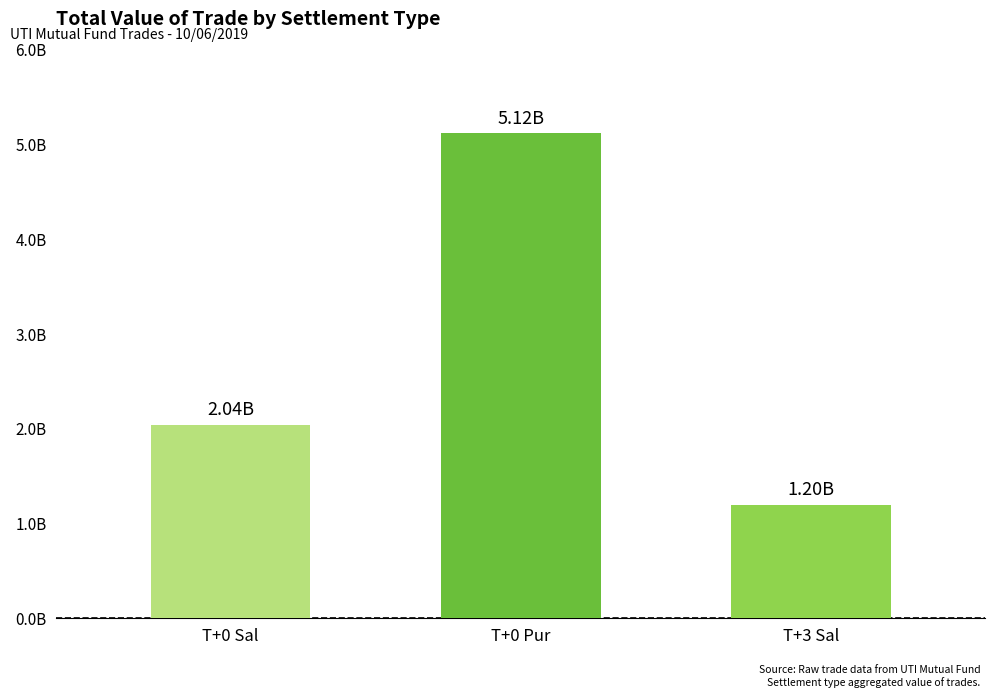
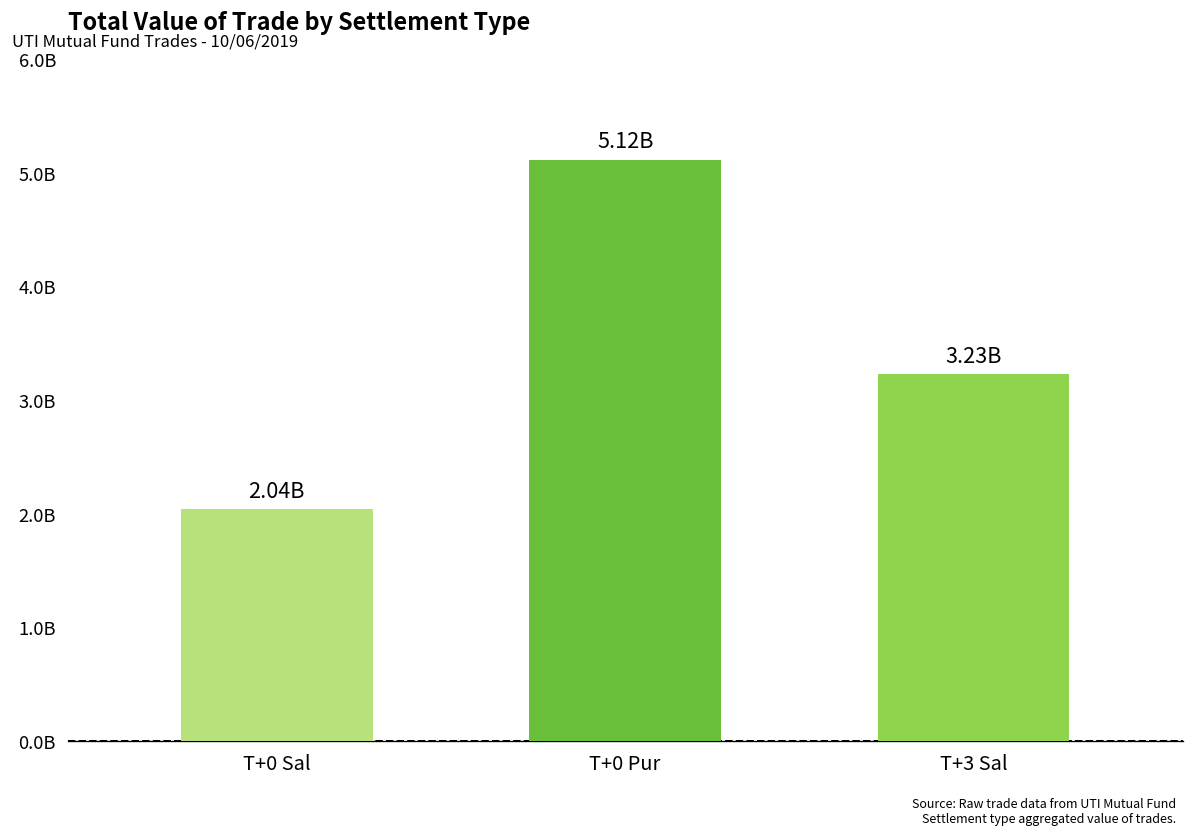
T+3 Sal: 1.20B -> 3.23B
